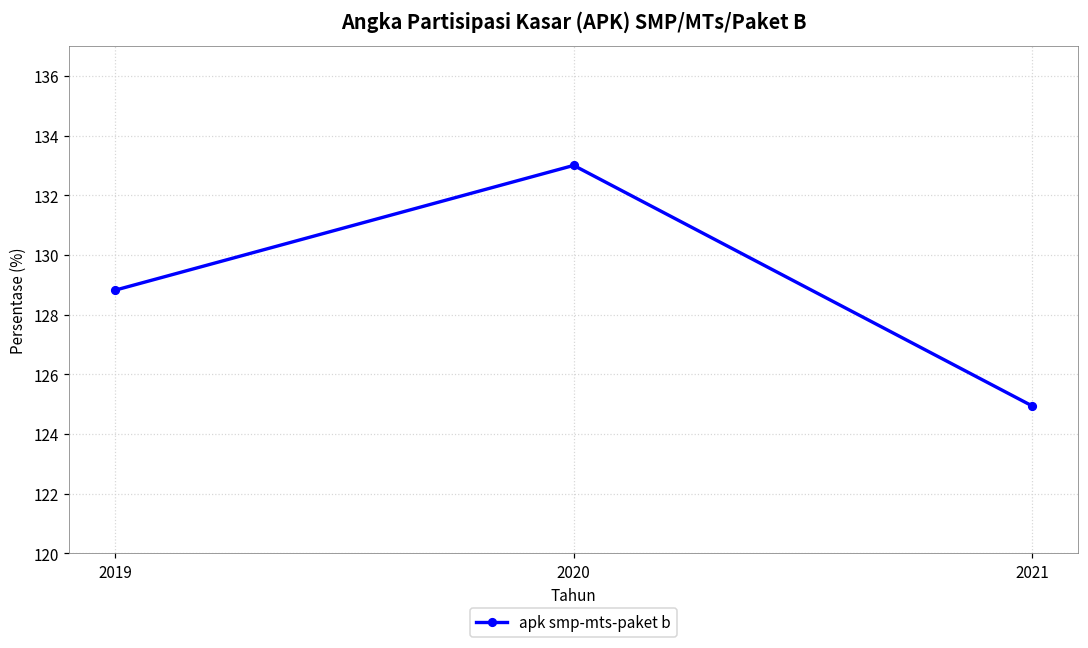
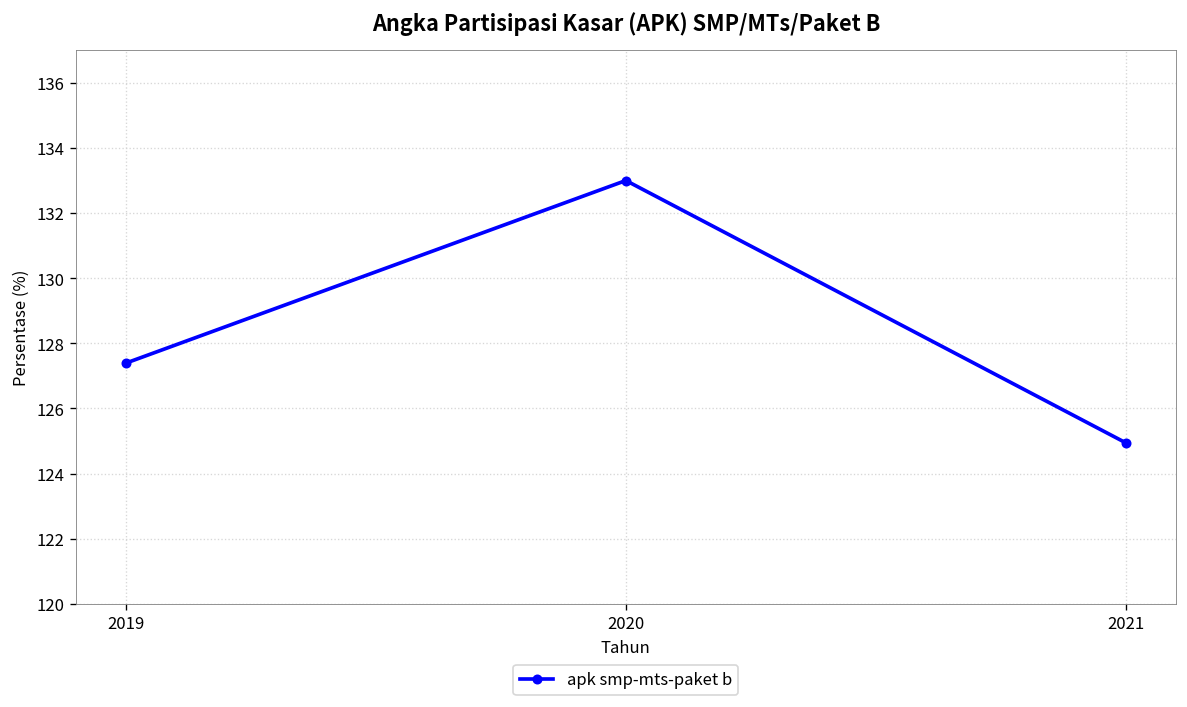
2019: 128.8 -> 127.4
